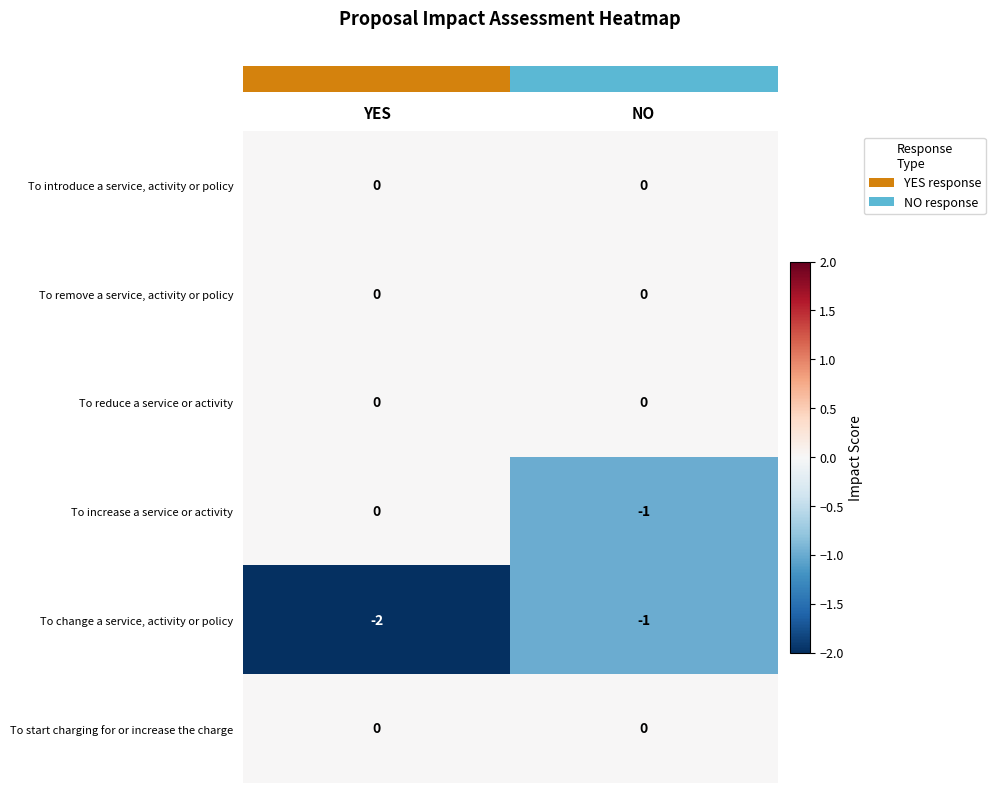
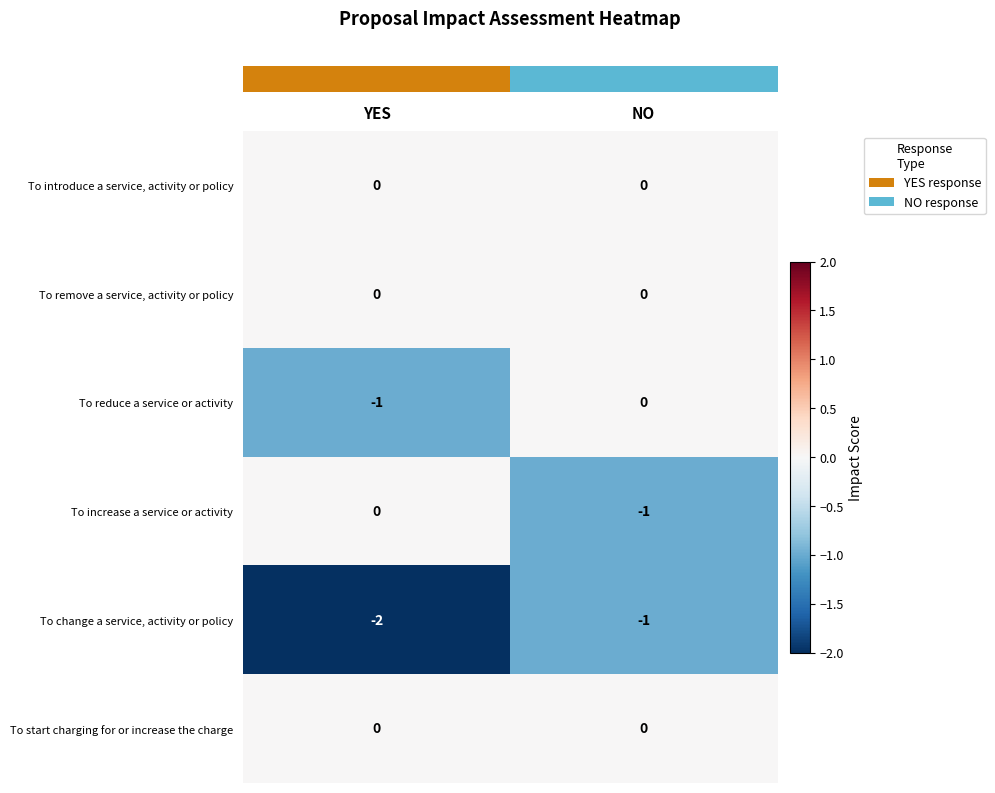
To reduce a service or activity, YES: 0 -> -1
